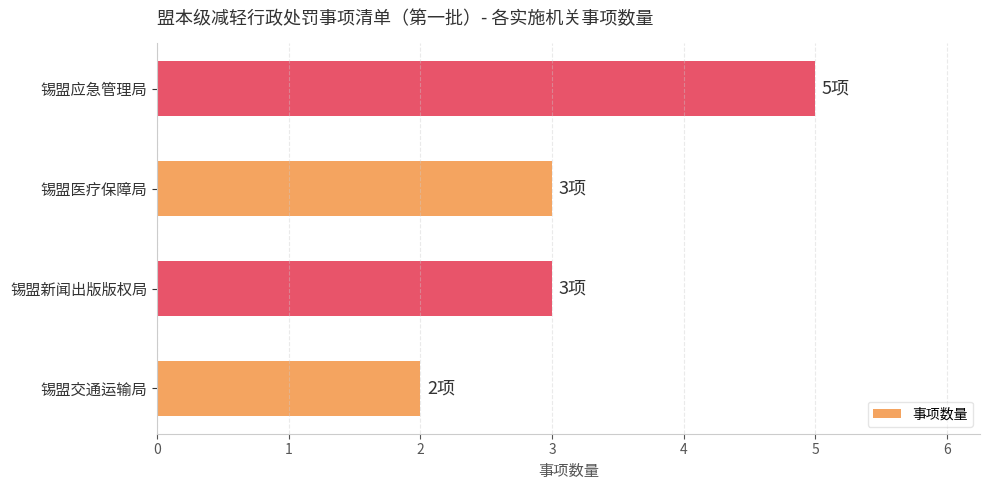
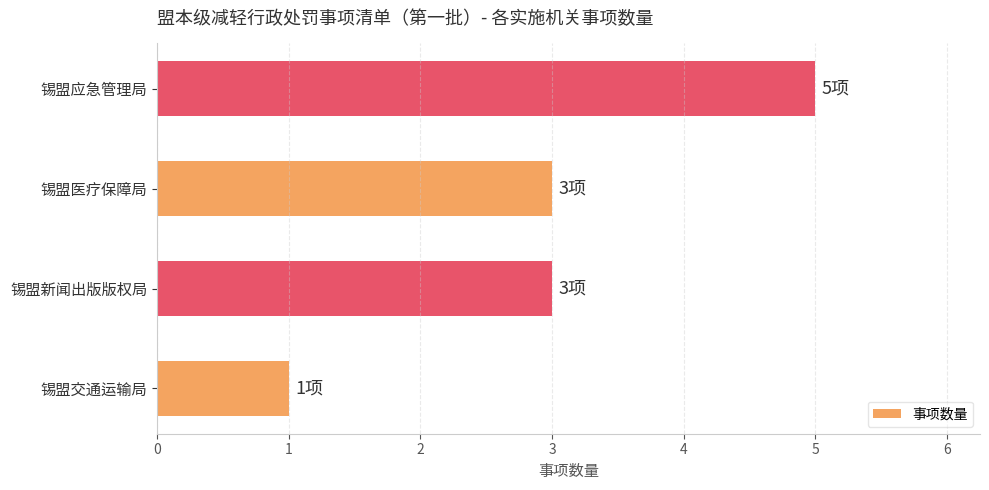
锡盟交通运输局: 2项 -> 1项
